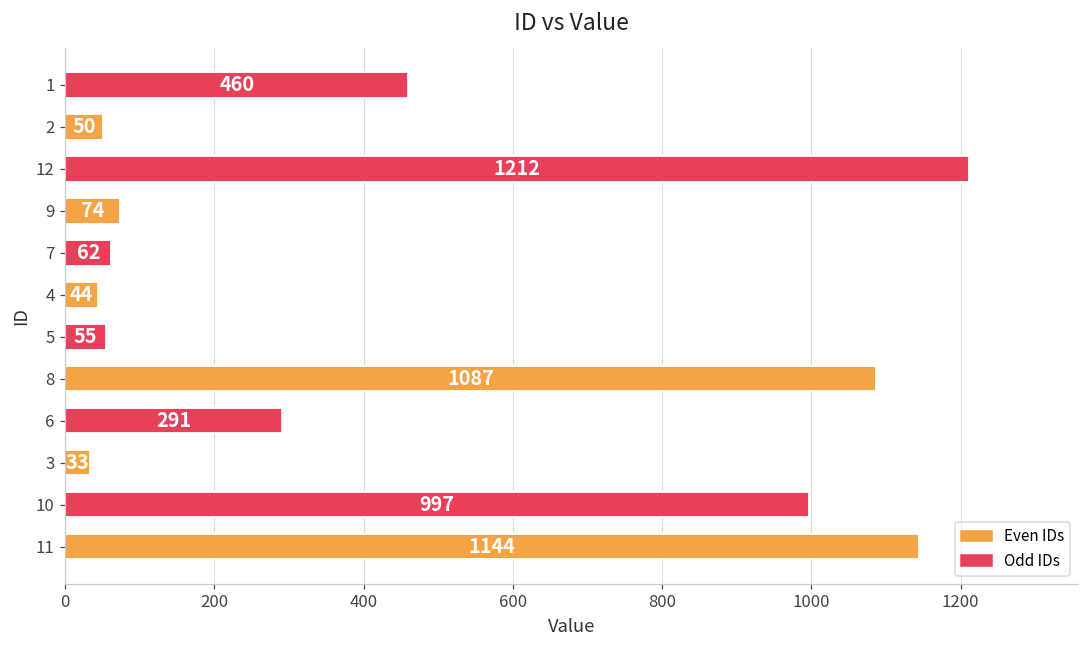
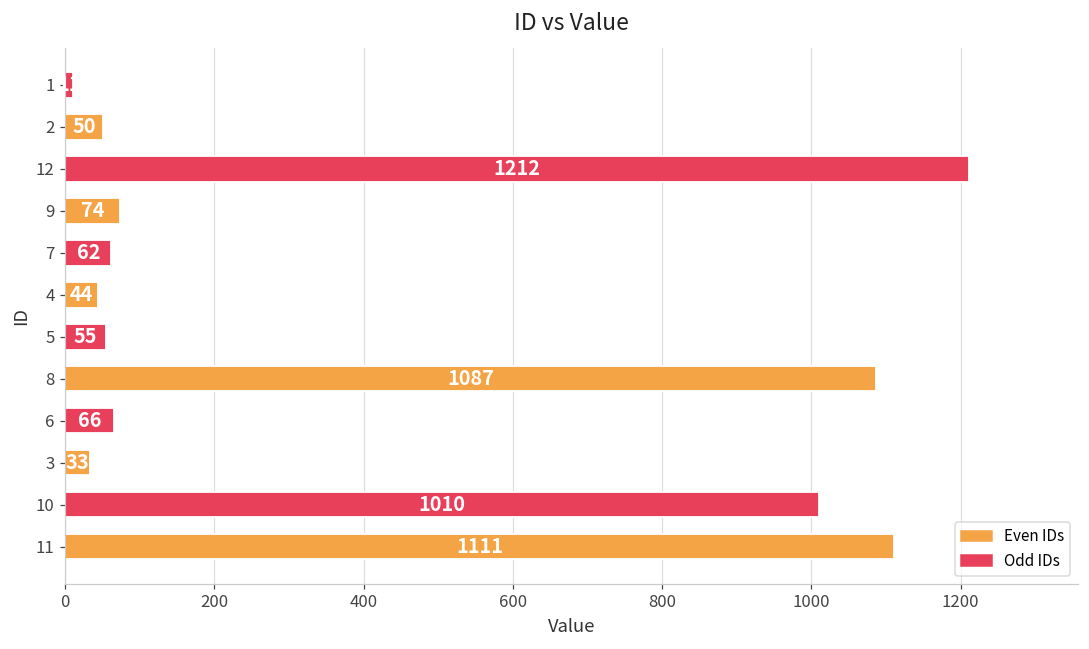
1: 460 -> 10
6: 291 -> 66
10: 997 -> 1010
11: 1144 -> 1111
